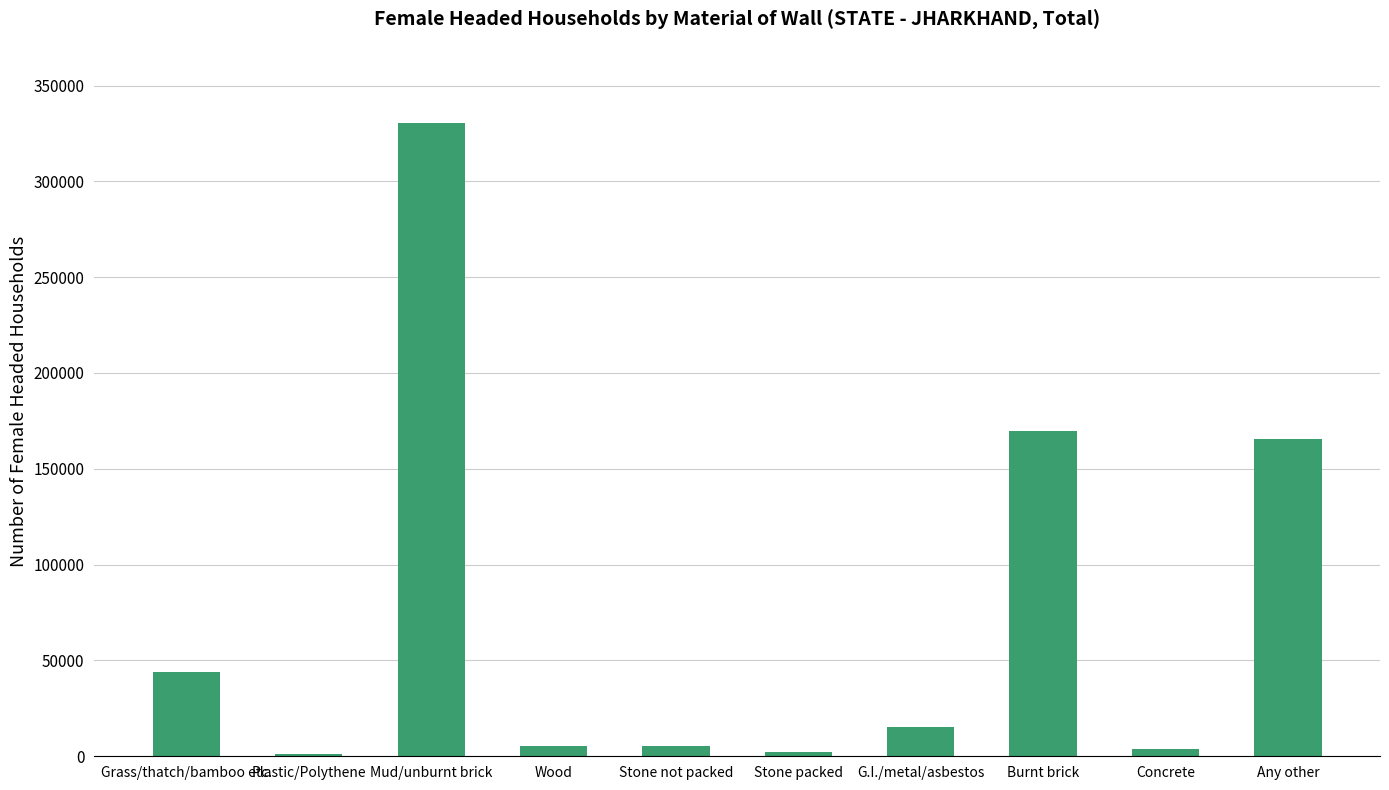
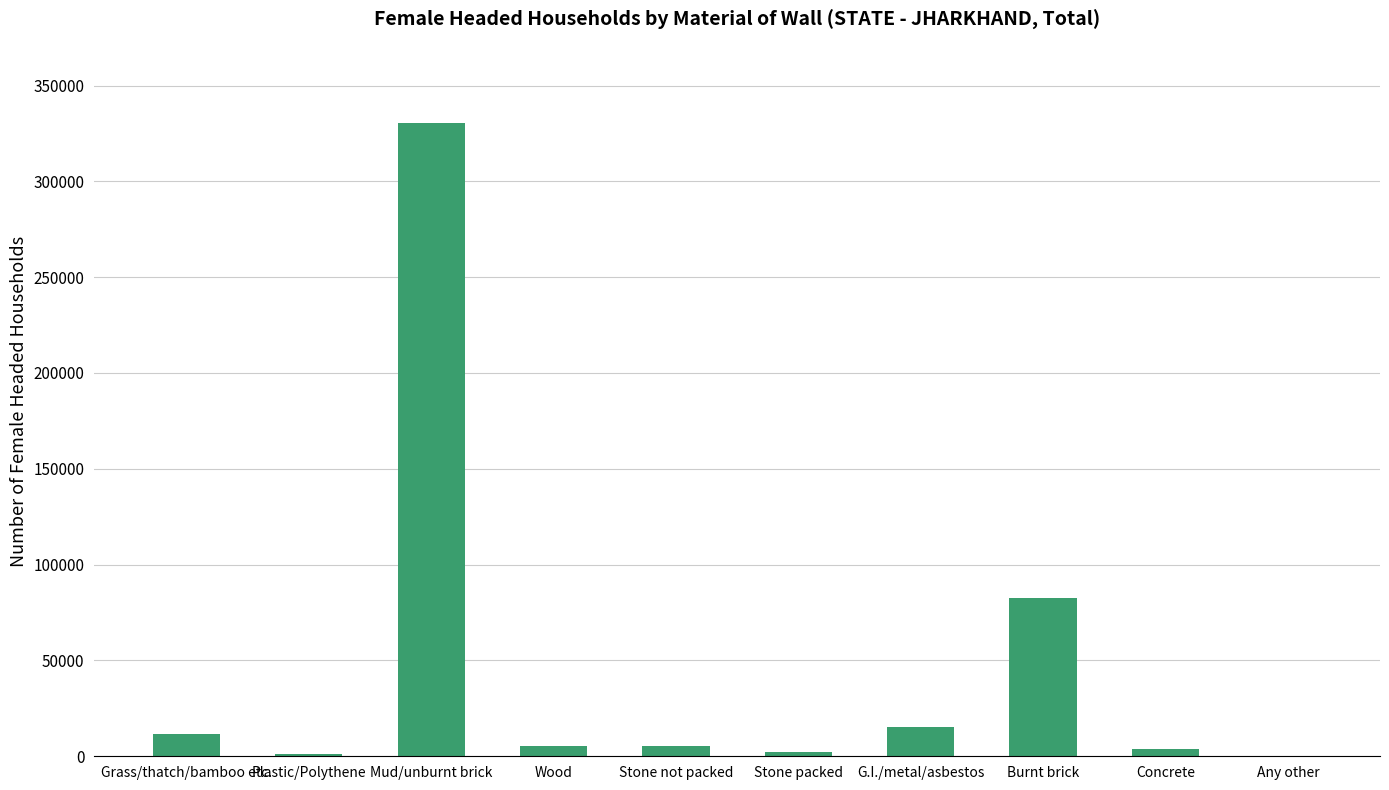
Grass/thatch/bamboo etc.: 44000 -> 12000
Burnt brick: 170000 -> 83000
Any other: 165000 -> 0
